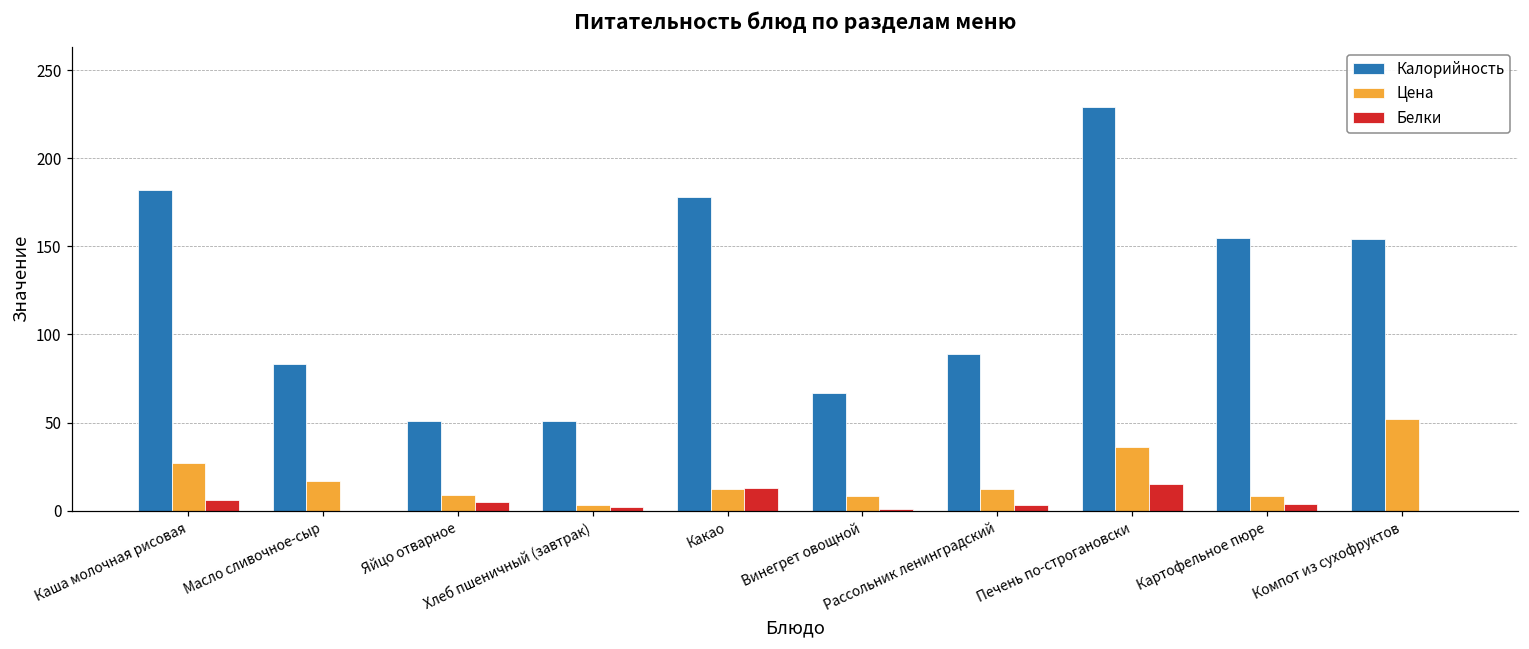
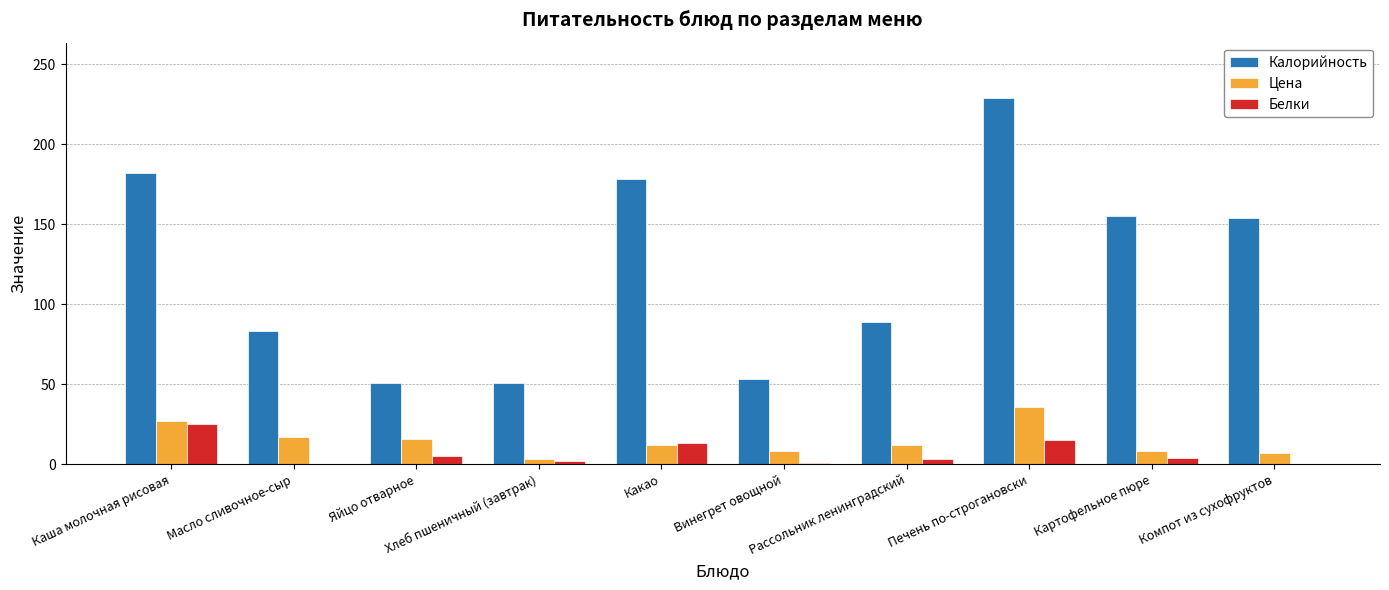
Белки, Каша молочная рисовая: 6 -> 25
Цена, Яйцо отварное: 9 -> 16
Калорийность, Винегрет овощной: 67 -> 53
Цена, Компот из сухофруктов: 52 -> 7
